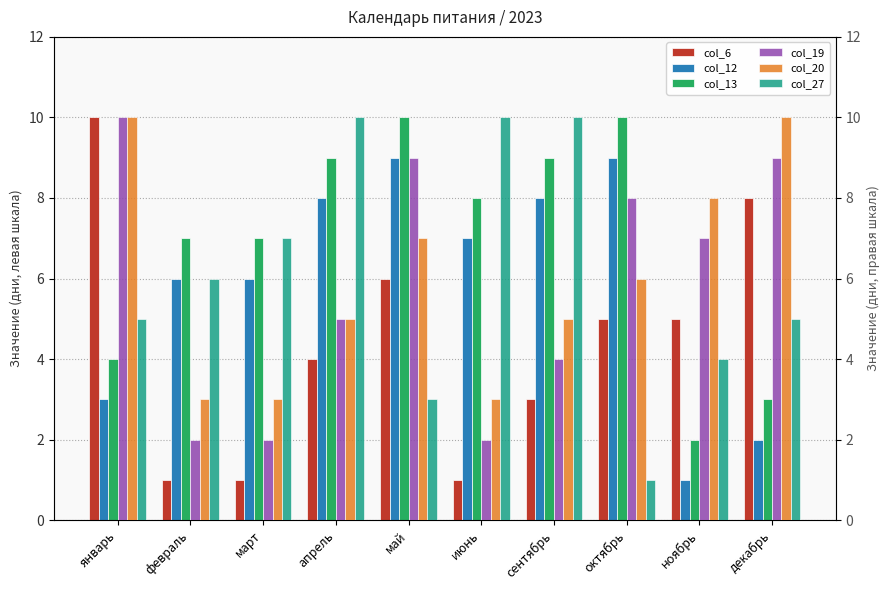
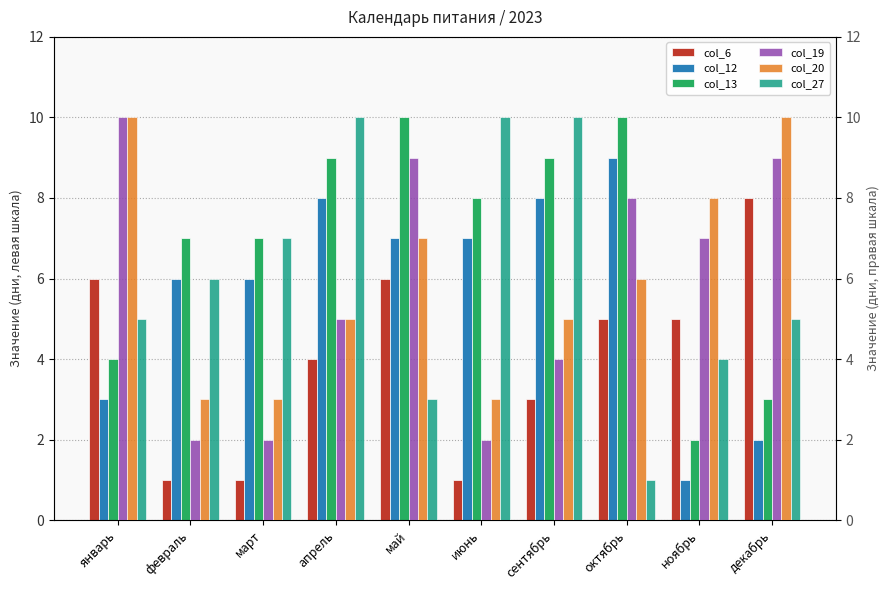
col_6, январь: 10 -> 6
col_12, май: 9 -> 7
